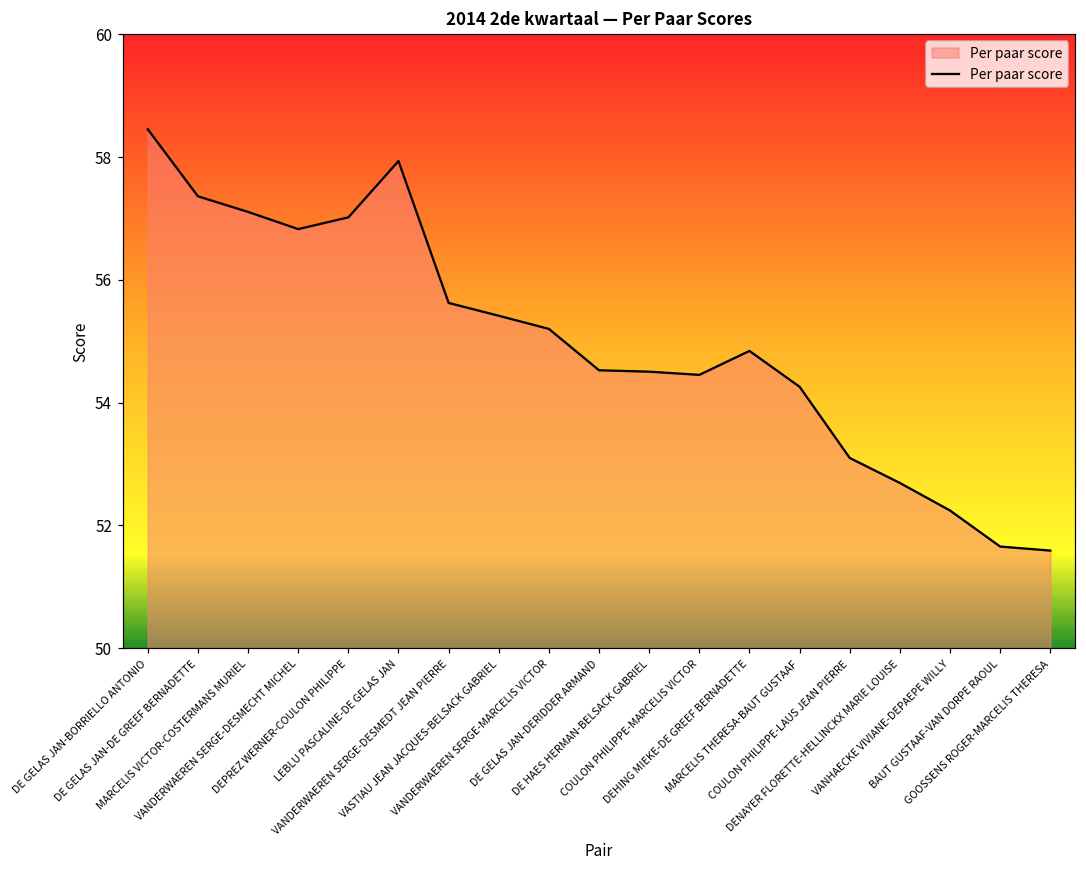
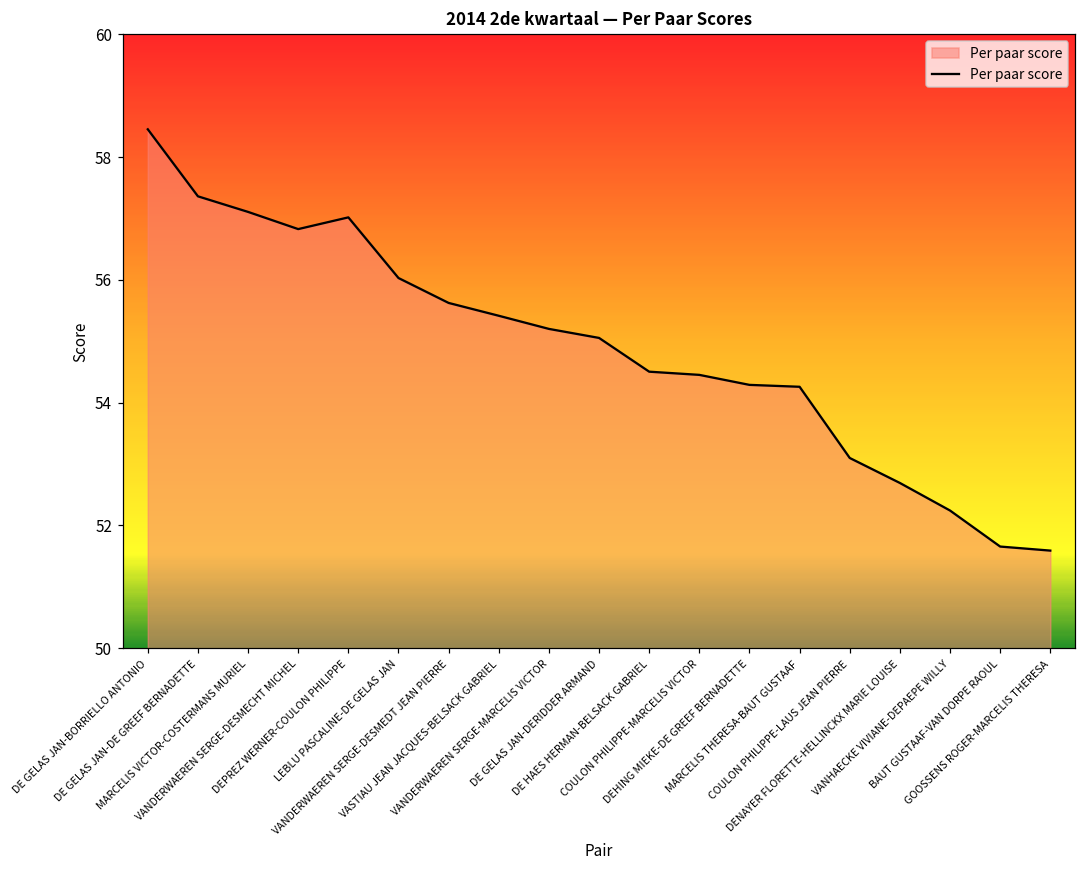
LEBLU PASCALINE-DE GELAS JAN: 57.9 -> 56.0
DE GELAS JAN-DERIDDER ARMAND: 54.5 -> 55.1
DEHING MIEKE-DE GREEF BERNADETTE: 54.8 -> 54.3
